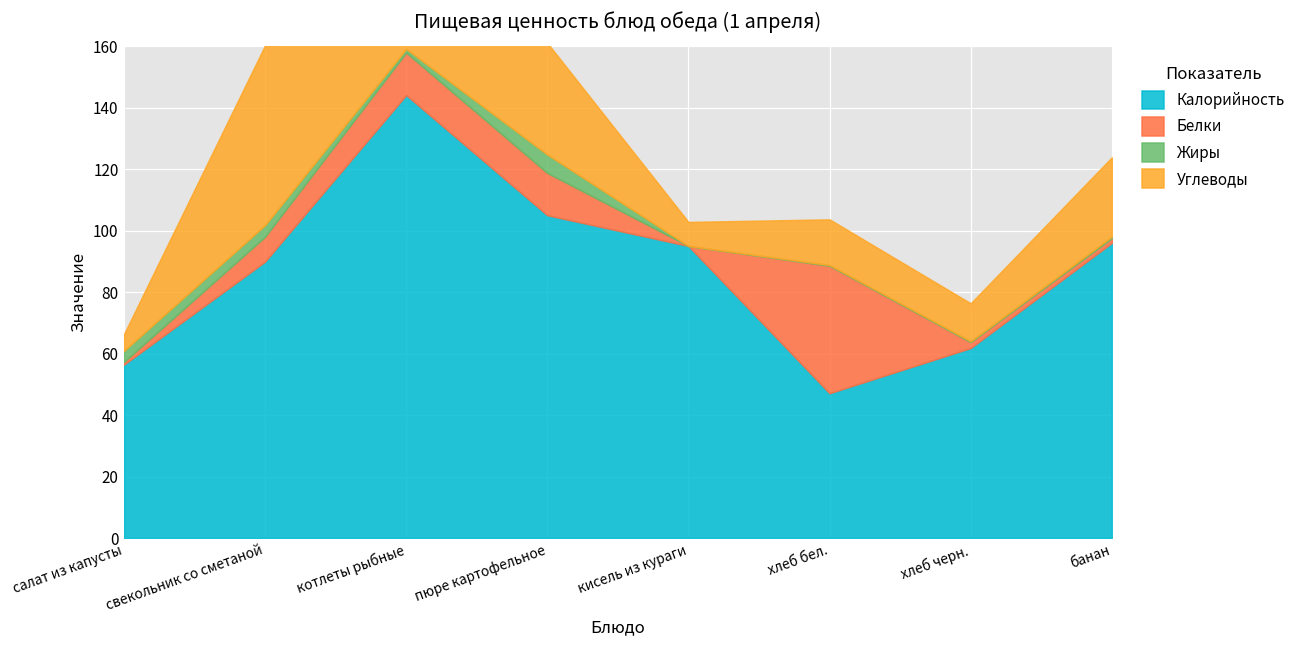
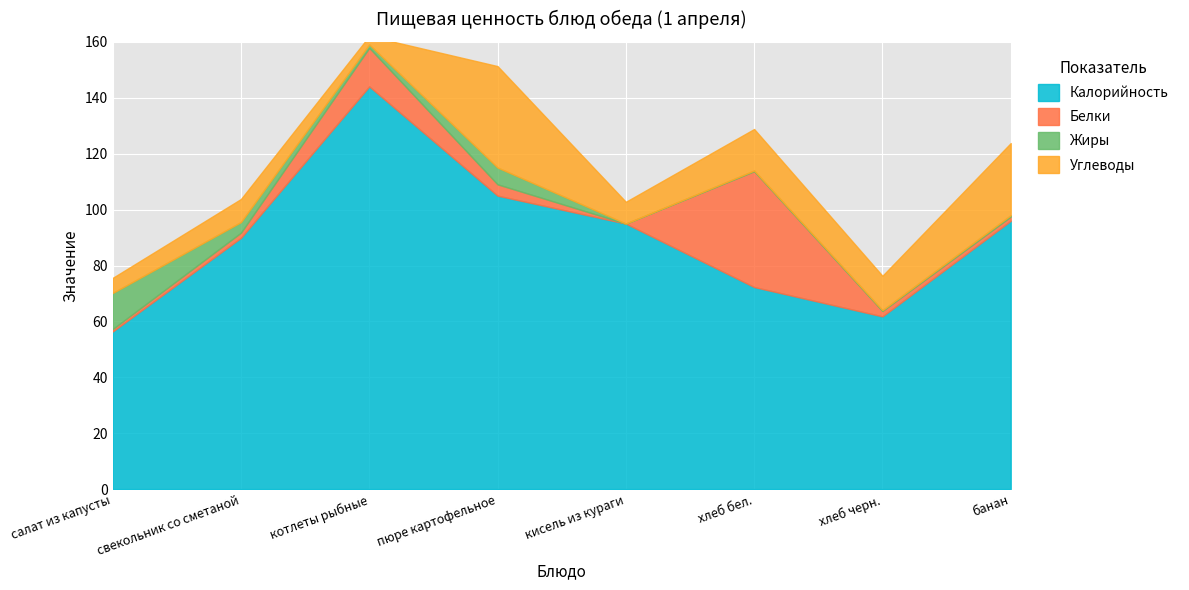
Жиры, салат из капусты: 4 -> 13
Белки, свекольник со сметаной: 8 -> 2
Углеводы, свекольник со сметаной: 58 -> 8
Белки, пюре картофельное: 14 -> 4
Калорийность, хлеб бел.: 47 -> 72
